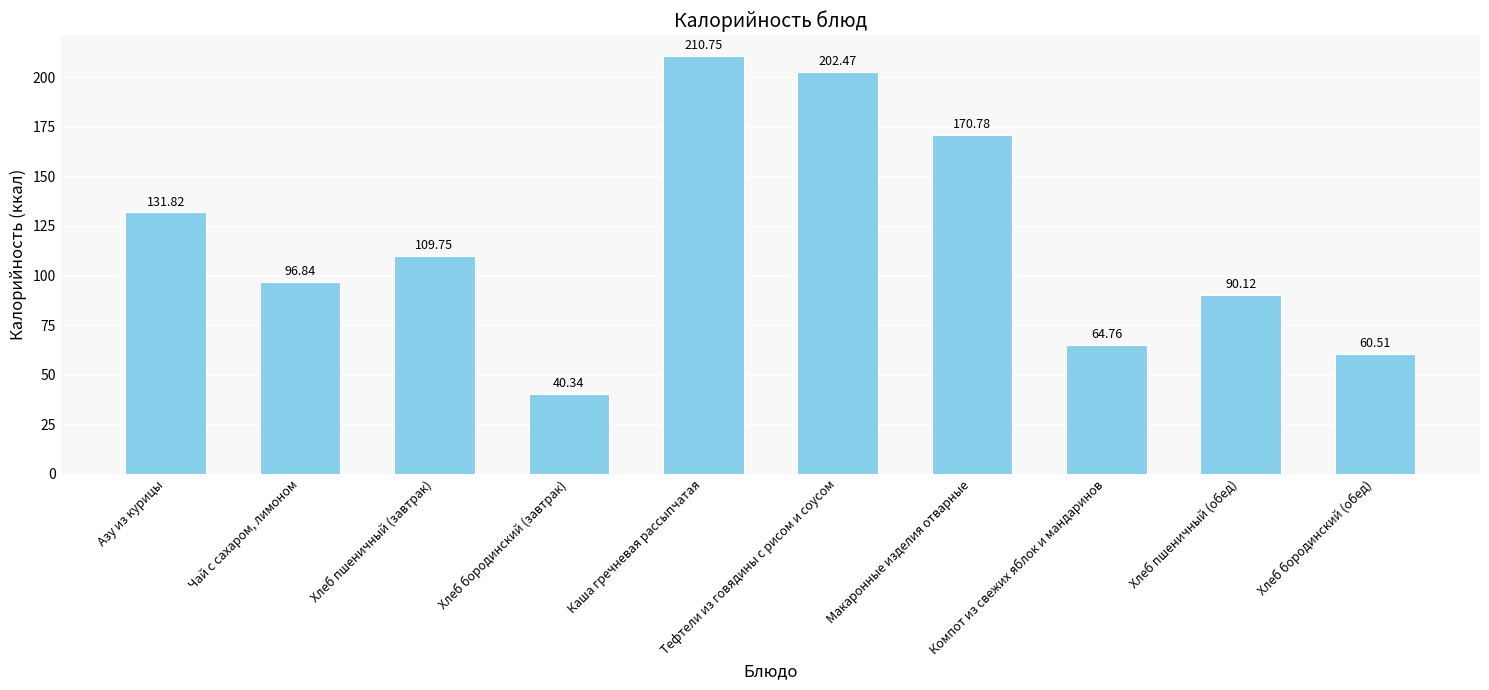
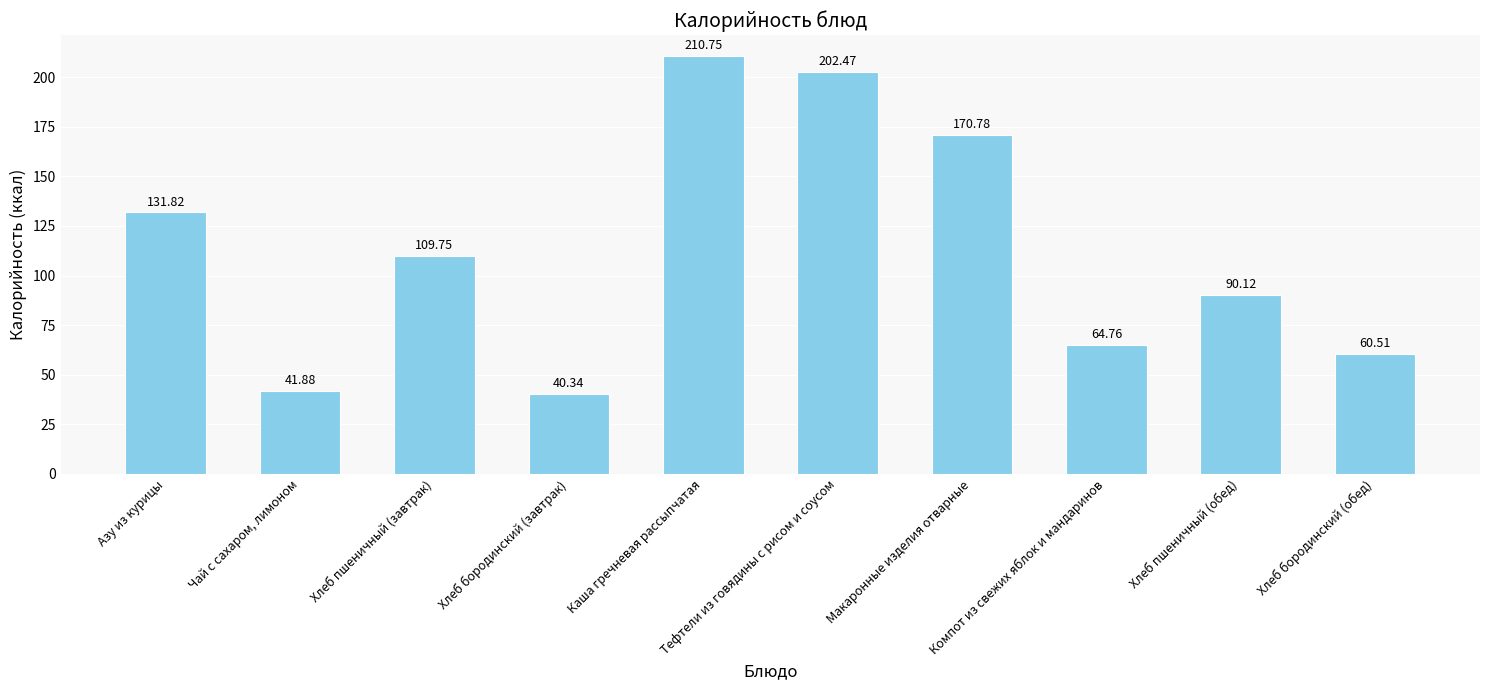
Чай с сахаром, лимоном: 96.84 -> 41.88
